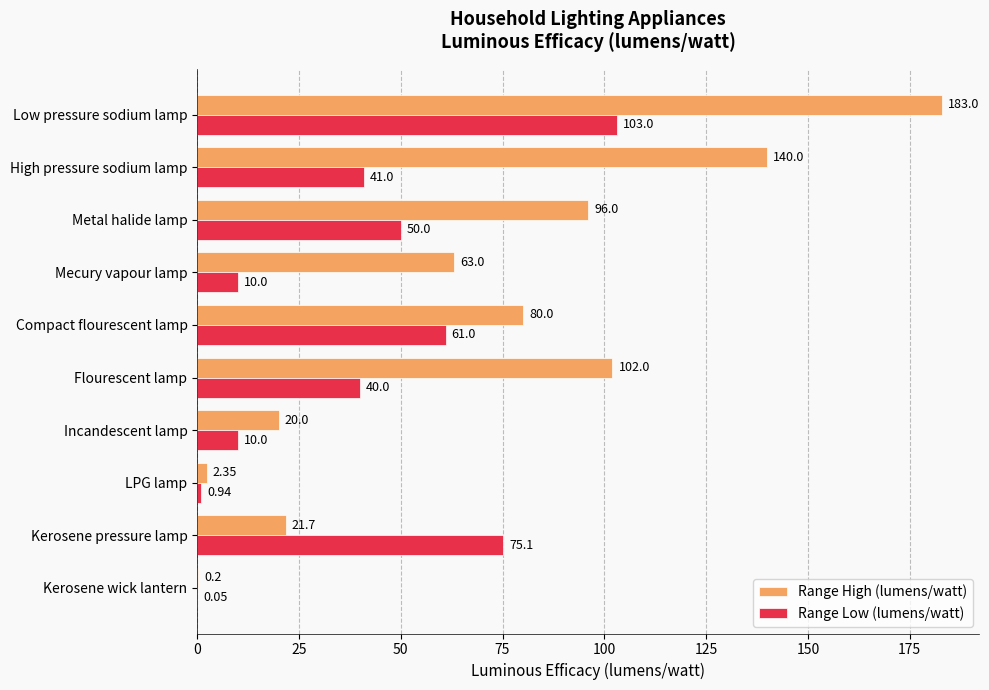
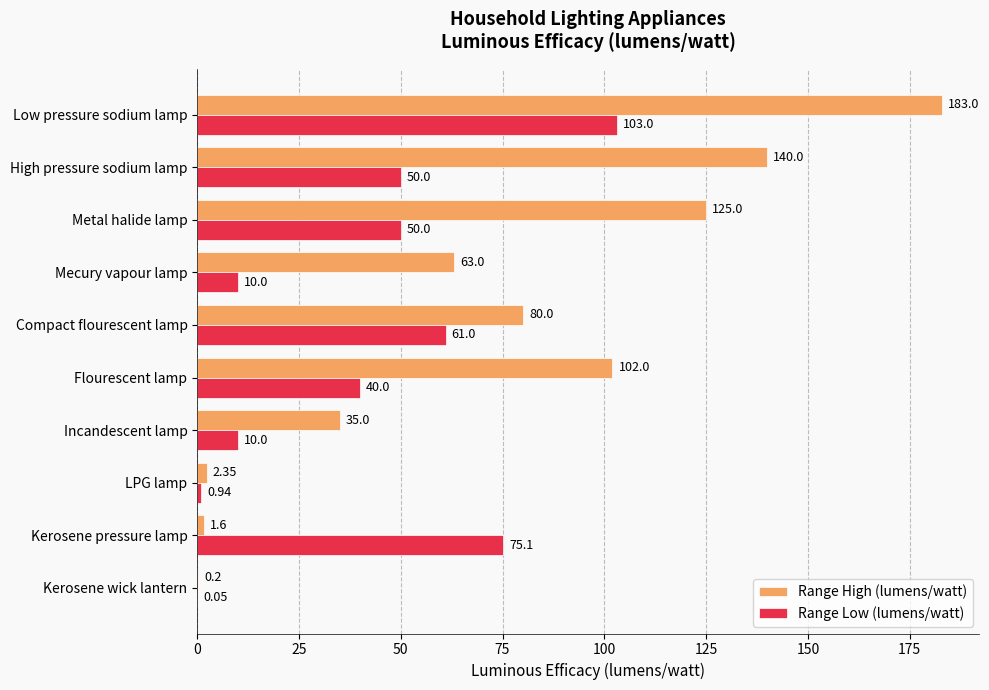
Range Low (lumens/watt), High pressure sodium lamp: 41.0 -> 50.0
Range High (lumens/watt), Metal halide lamp: 96.0 -> 125.0
Range High (lumens/watt), Incandescent lamp: 20.0 -> 35.0
Range High (lumens/watt), Kerosene pressure lamp: 21.7 -> 1.6
